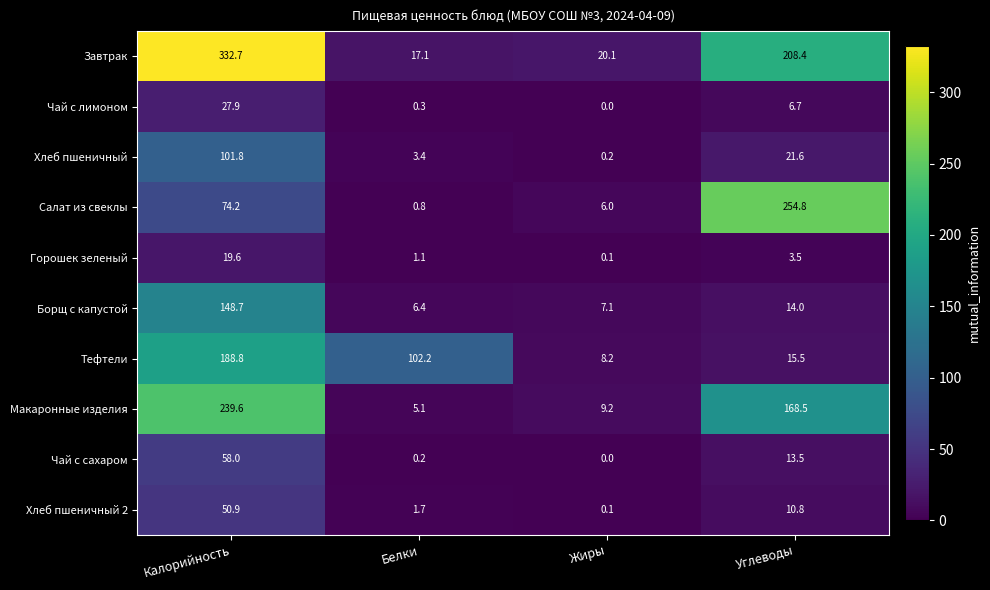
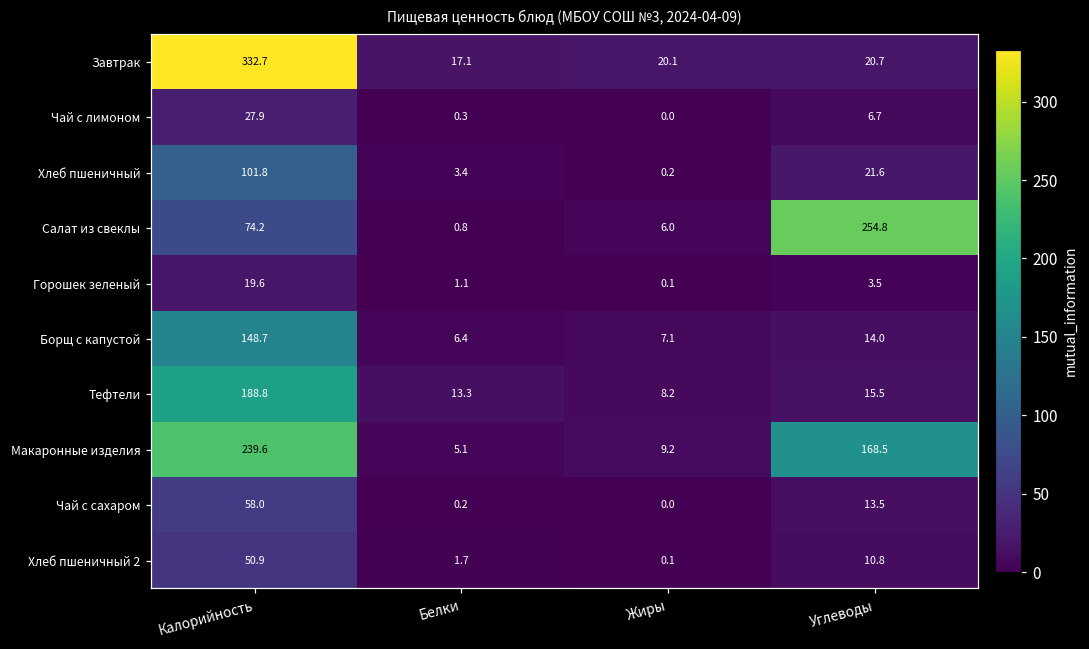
Завтрак, Углеводы: 208.4 -> 20.7
Тефтели, Белки: 102.2 -> 13.3
